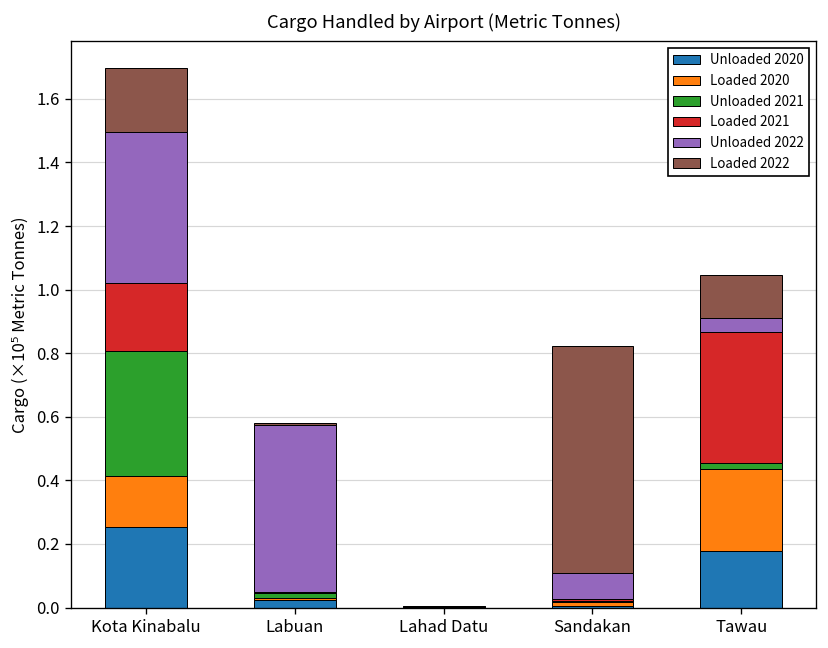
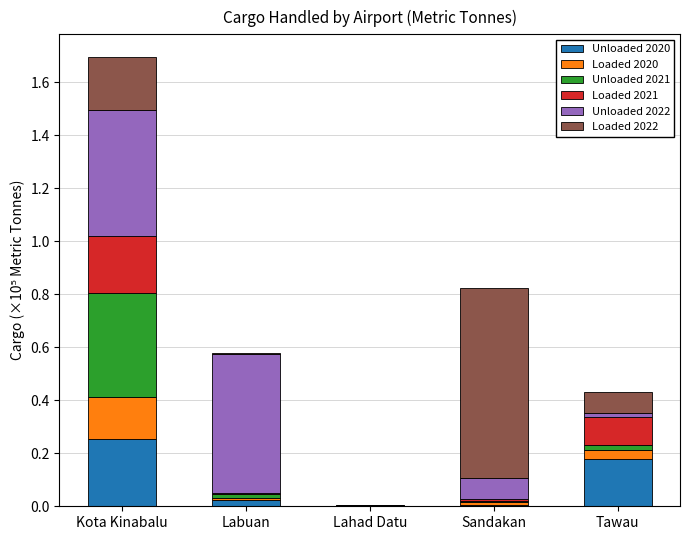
Loaded 2020, Tawau: 0.26 -> 0.03
Loaded 2021, Tawau: 0.41 -> 0.11
Unloaded 2022, Tawau: 0.05 -> 0.02
Loaded 2022, Tawau: 0.13 -> 0.08
